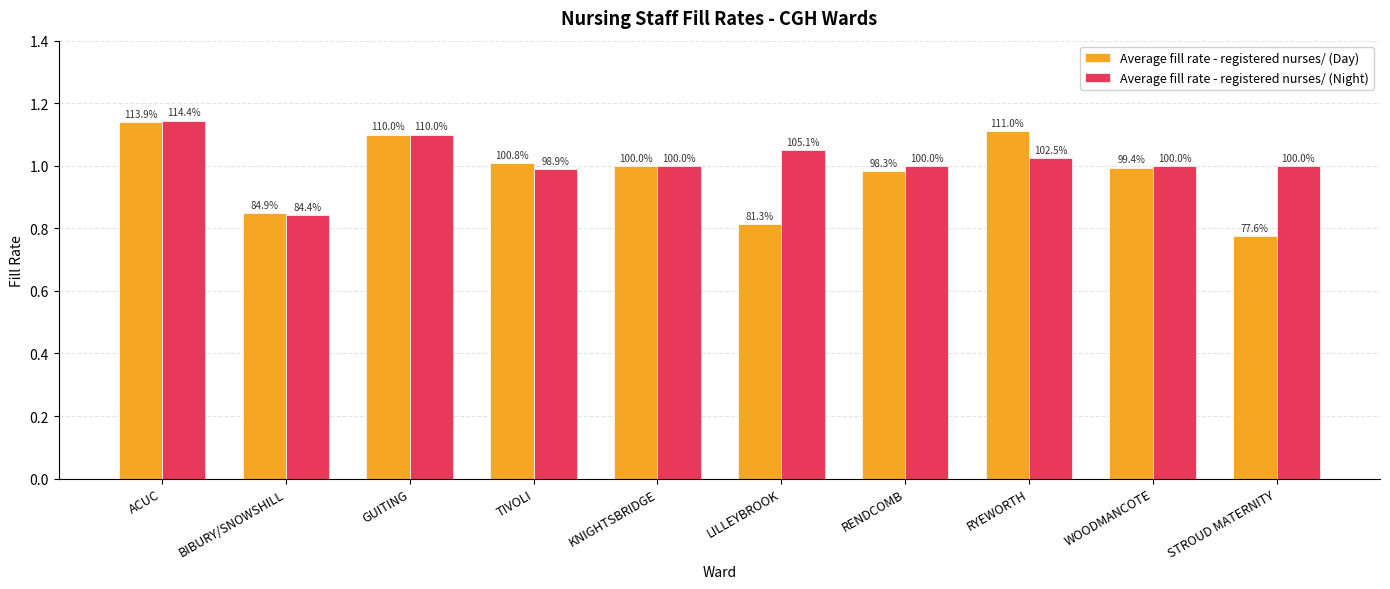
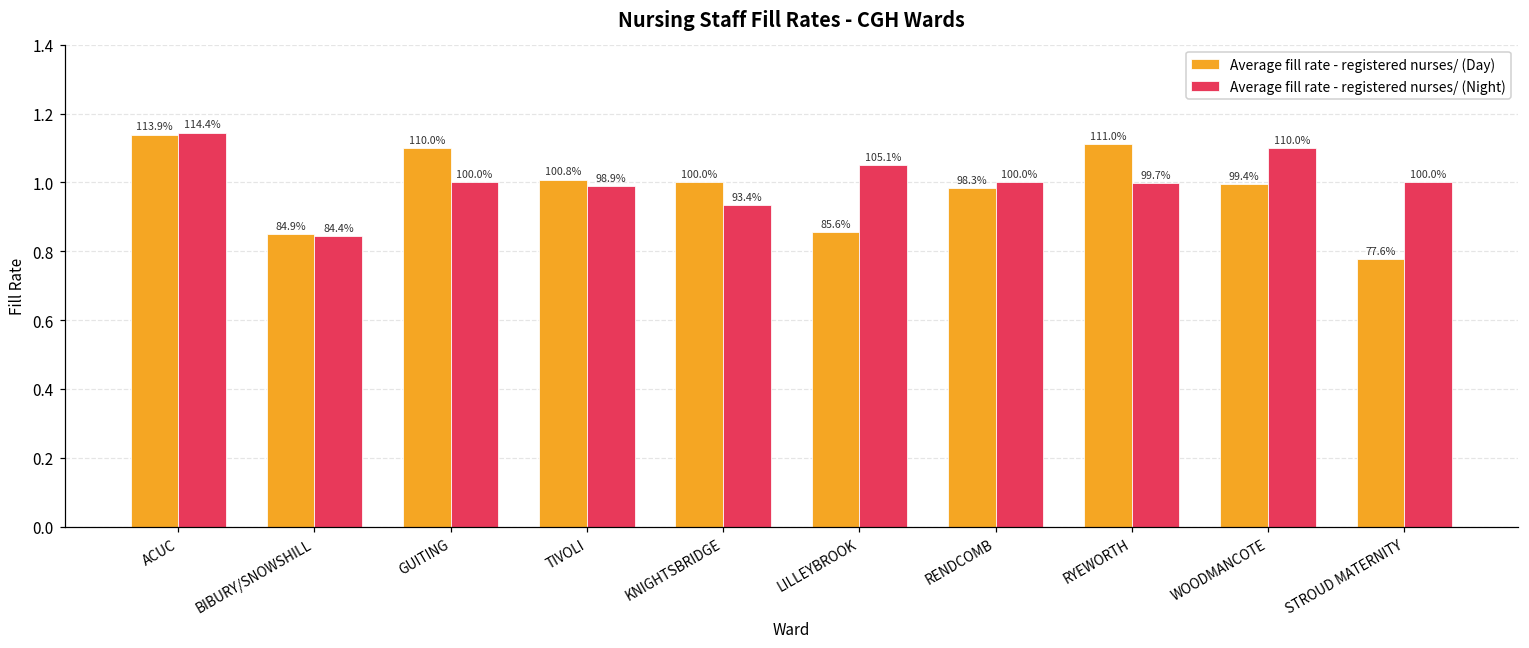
Average fill rate - registered nurses/ (Night), GUITING: 110.0% -> 100.0%
Average fill rate - registered nurses/ (Night), KNIGHTSBRIDGE: 100.0% -> 93.4%
Average fill rate - registered nurses/ (Day), LILLEYBROOK: 81.3% -> 85.6%
Average fill rate - registered nurses/ (Night), RYEWORTH: 102.5% -> 99.7%
Average fill rate - registered nurses/ (Night), WOODMANCOTE: 100.0% -> 110.0%
